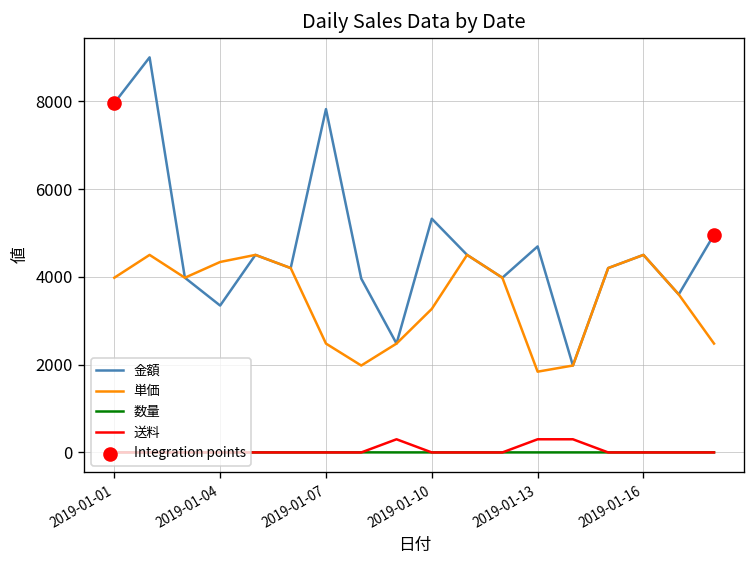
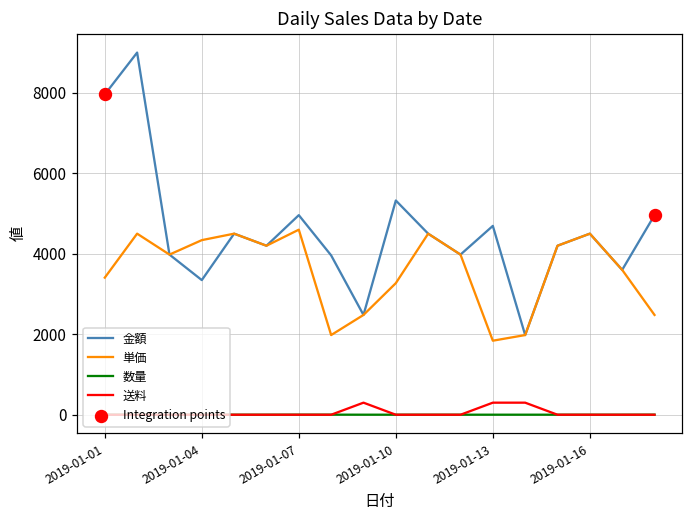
単価, 2019-01-01: 4000 -> 3400
金額, 2019-01-07: 7800 -> 5000
単価, 2019-01-07: 2500 -> 4600
